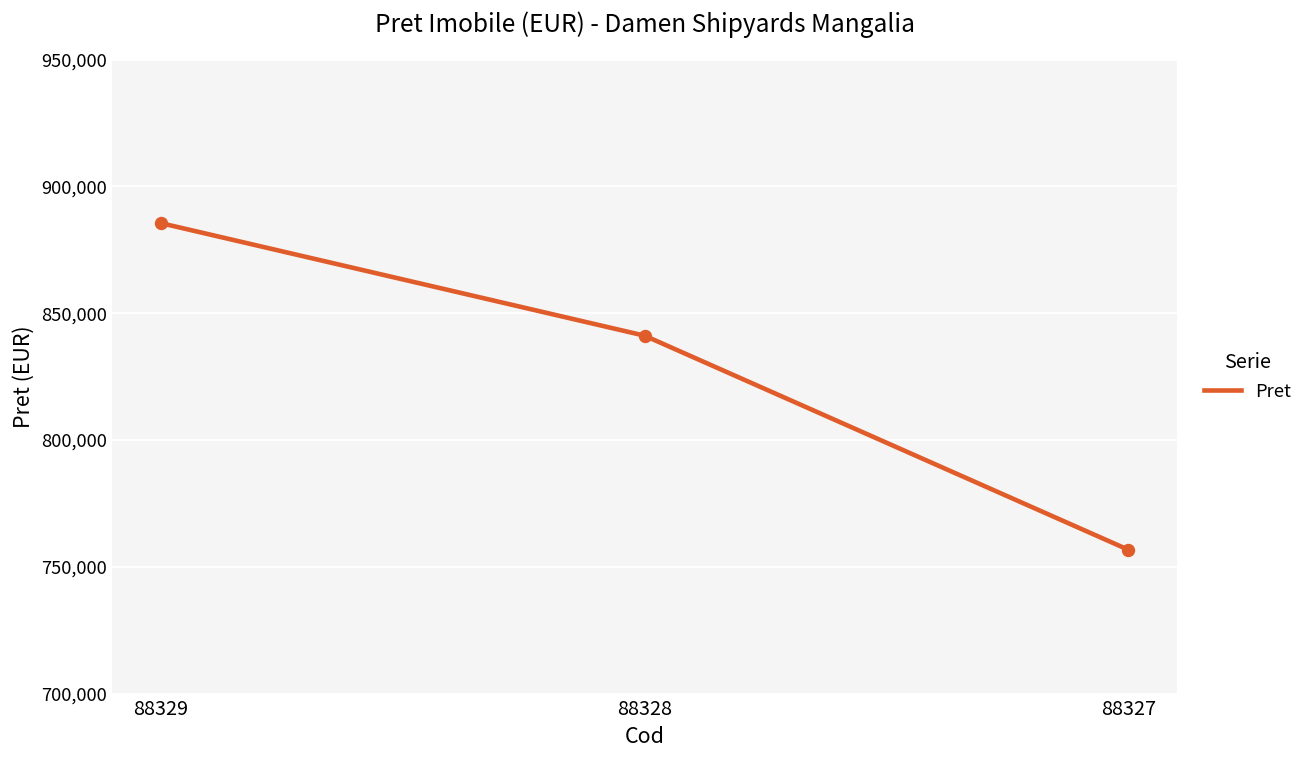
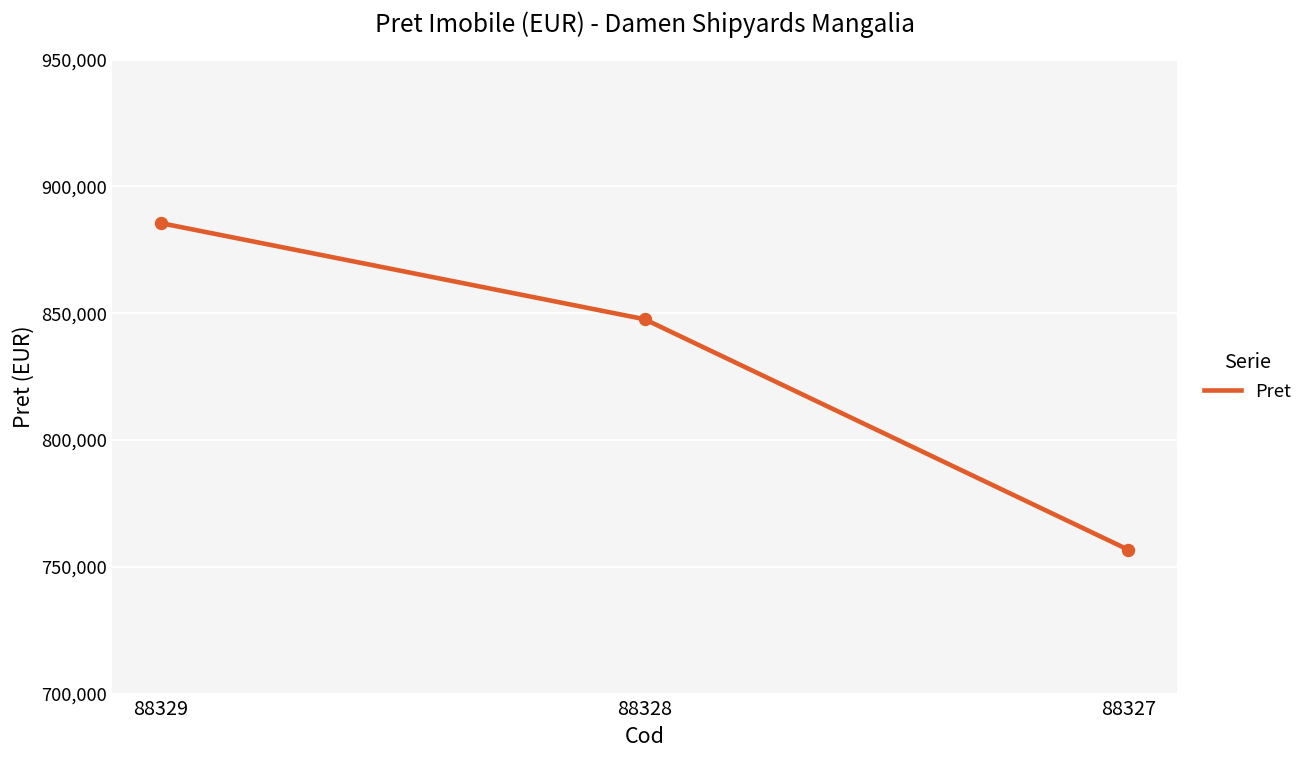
88328: 841,000 -> 848,000
